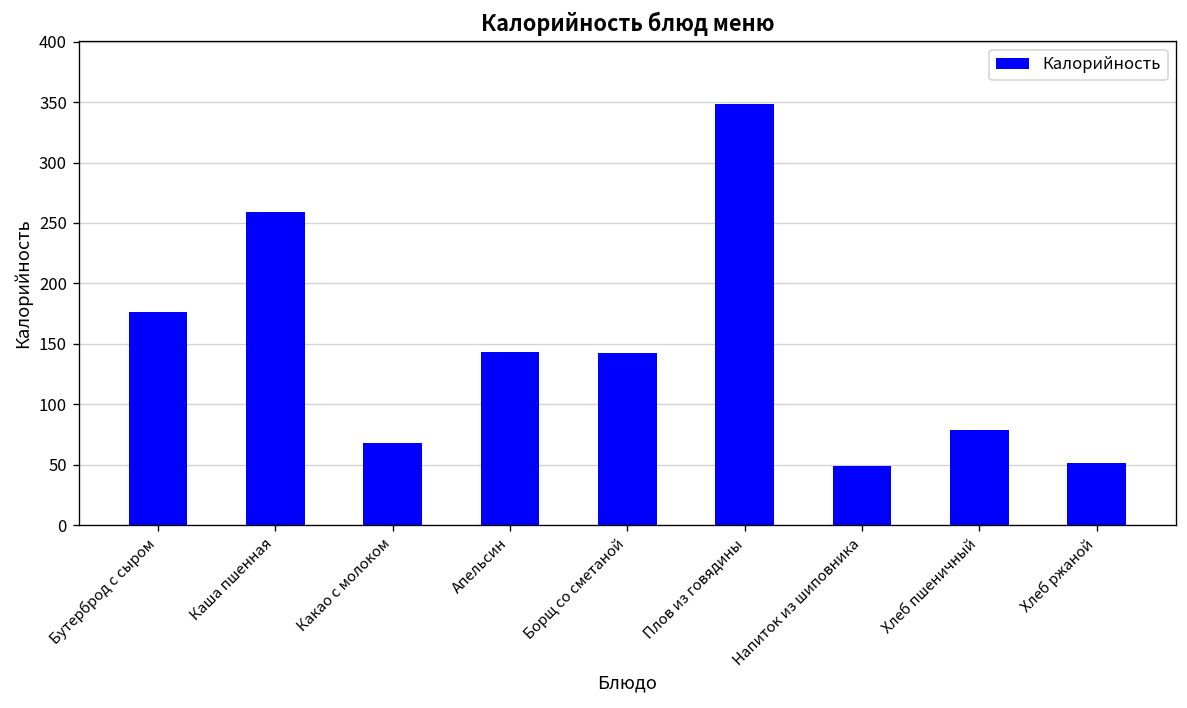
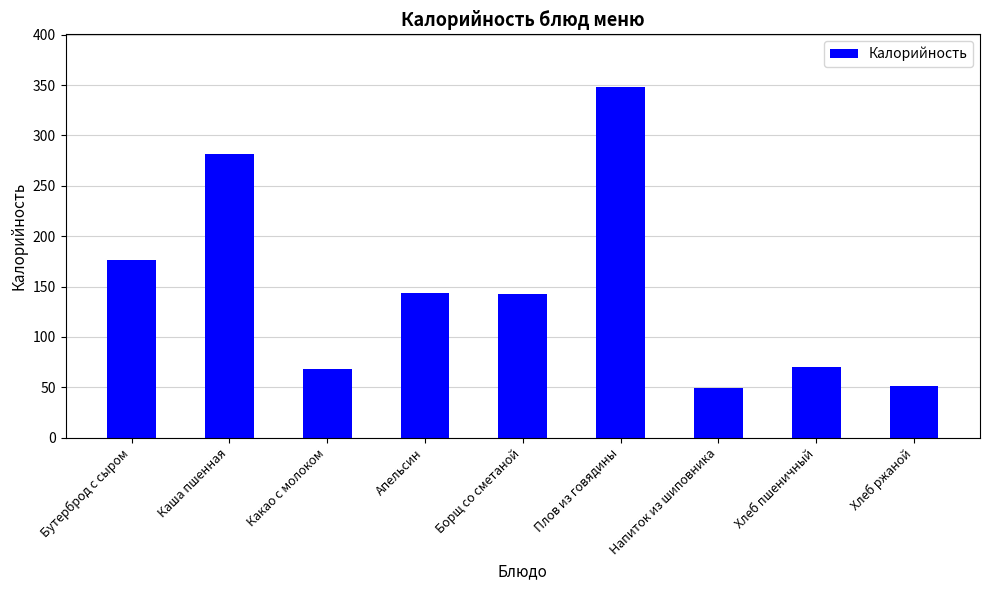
Каша пшенная: 259 -> 282
Хлеб пшеничный: 79 -> 70
